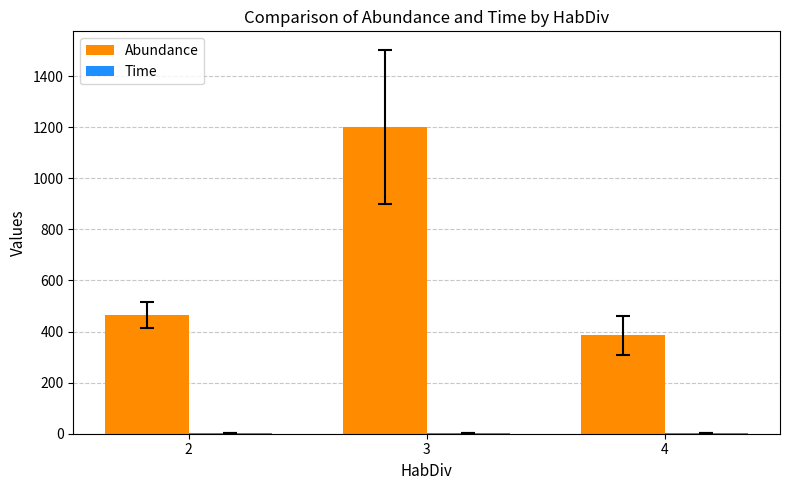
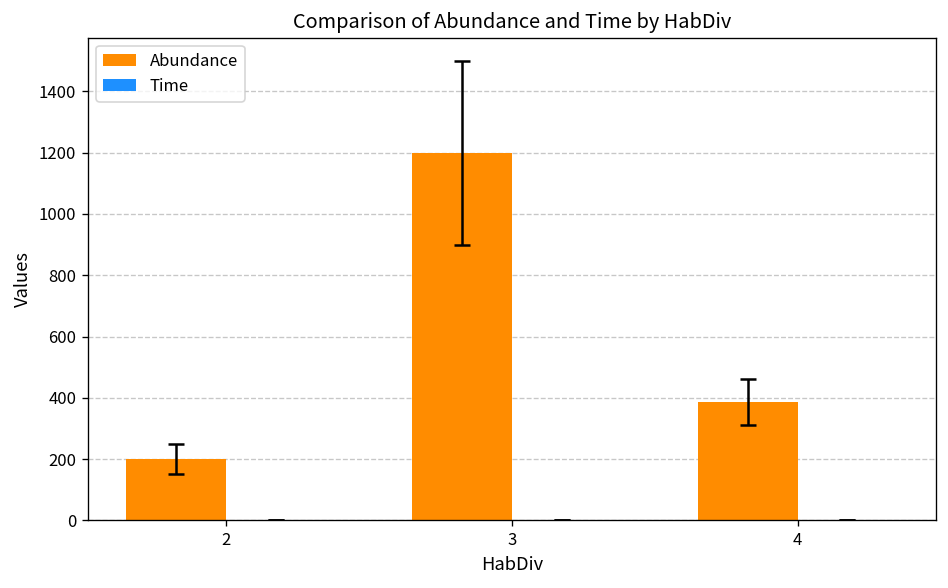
Abundance, 2: 470 -> 200
